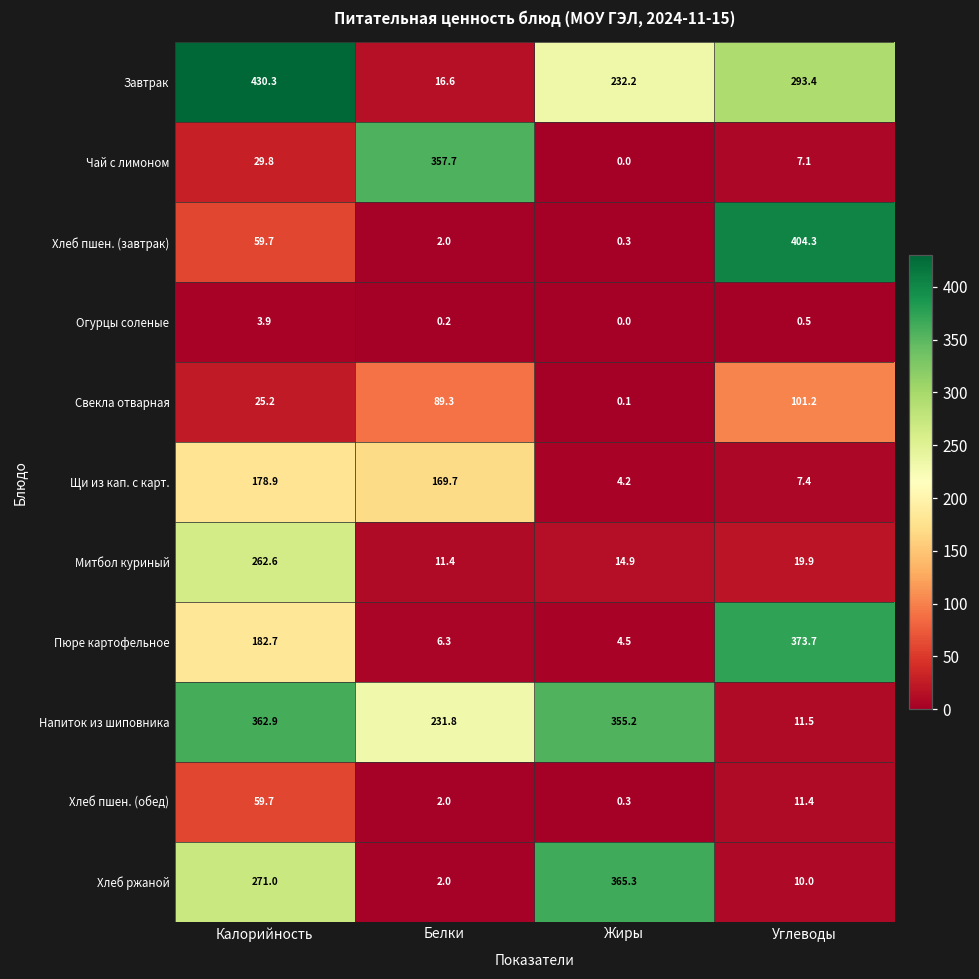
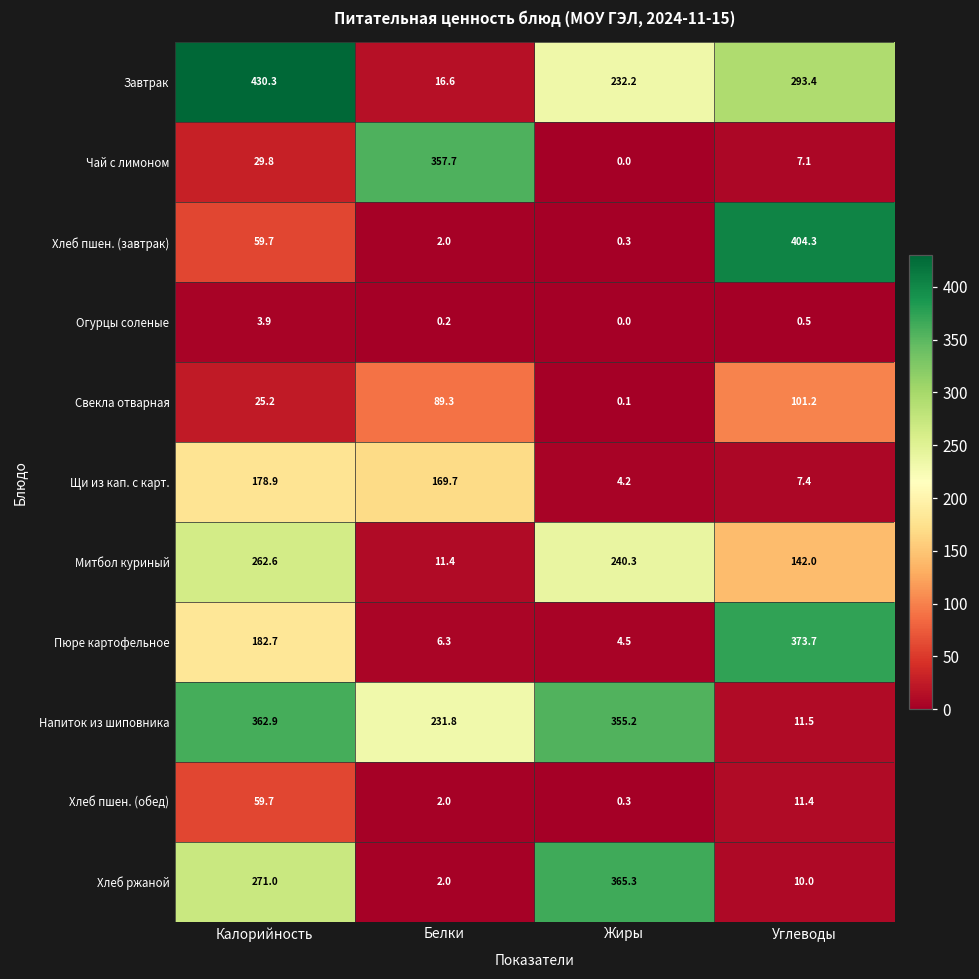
Митбол куриный, Жиры: 14.9 -> 240.3
Митбол куриный, Углеводы: 19.9 -> 142.0
